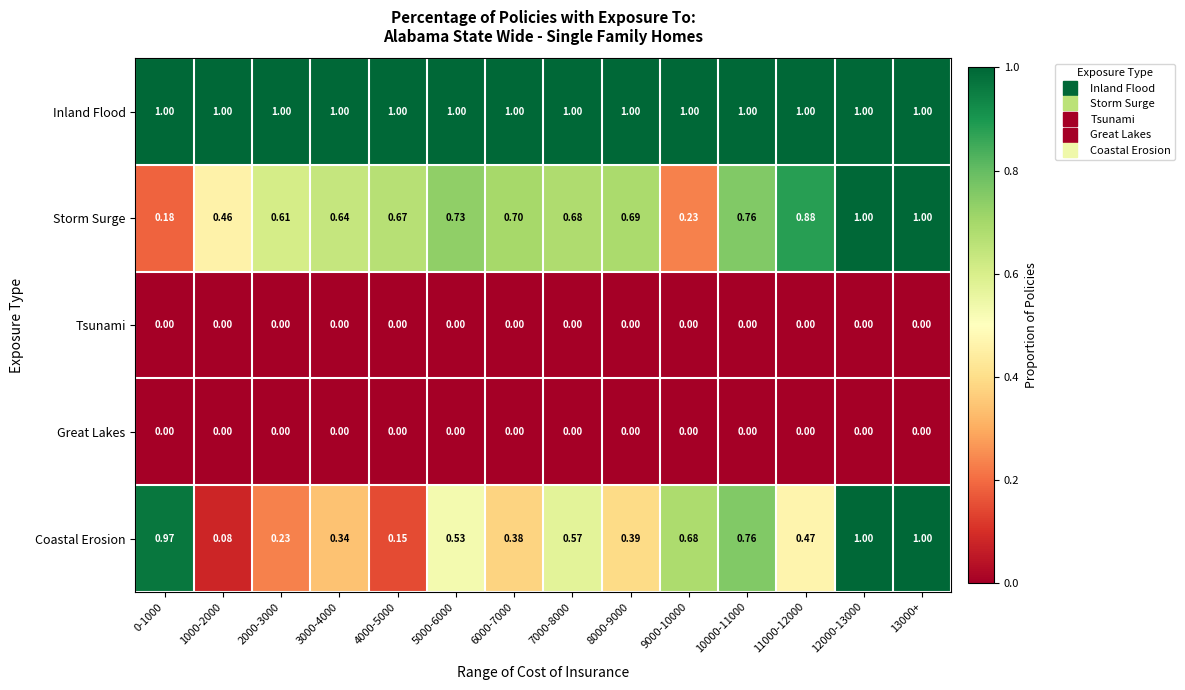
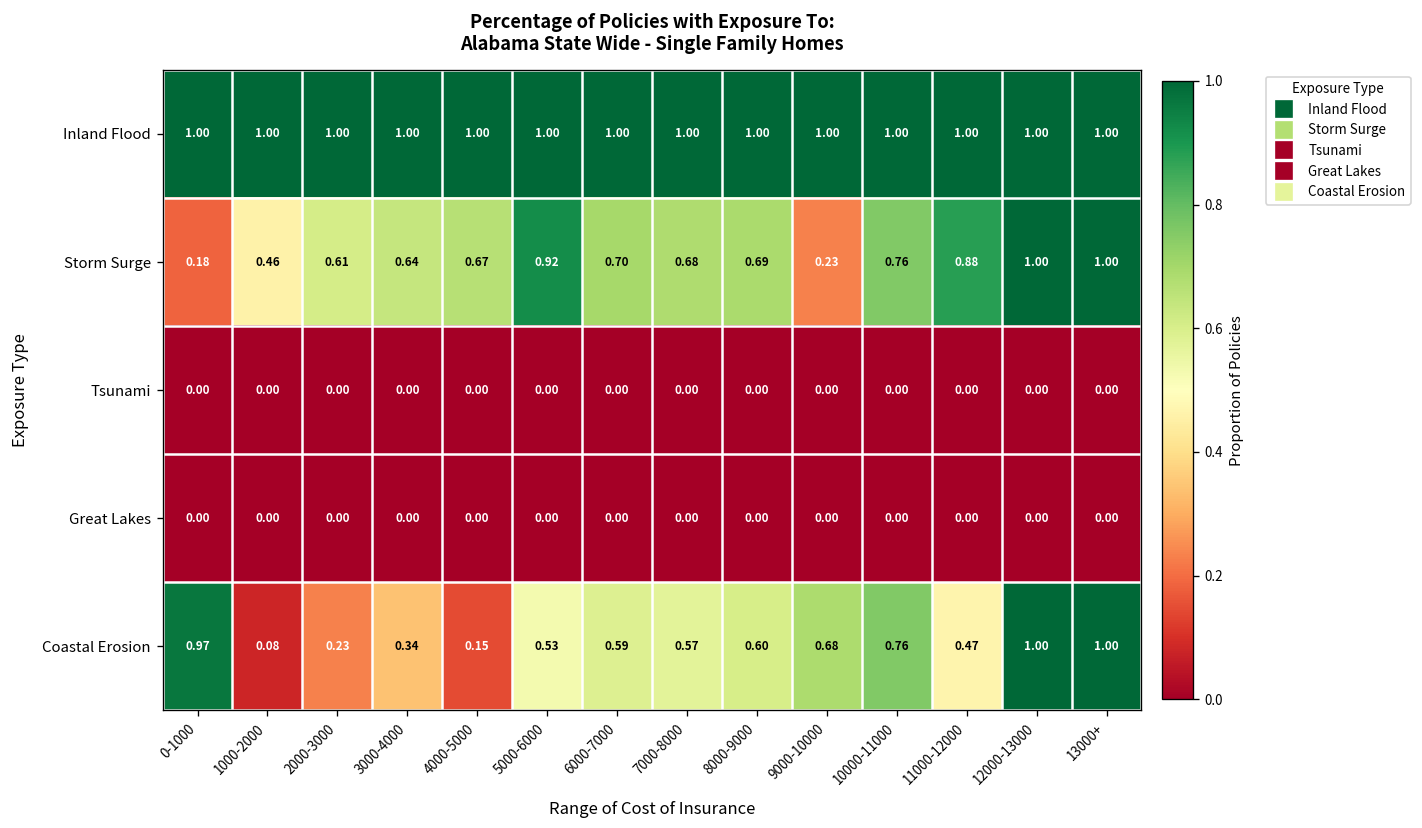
Storm Surge, 5000-6000: 0.73 -> 0.92
Coastal Erosion, 6000-7000: 0.38 -> 0.59
Coastal Erosion, 8000-9000: 0.39 -> 0.60
